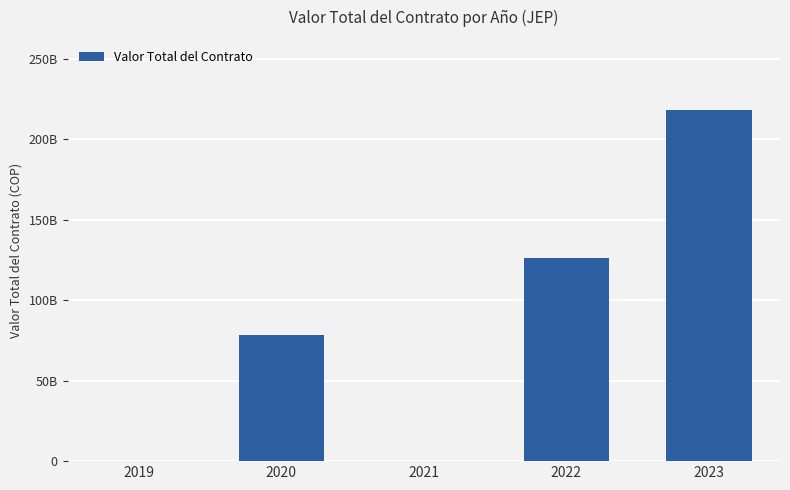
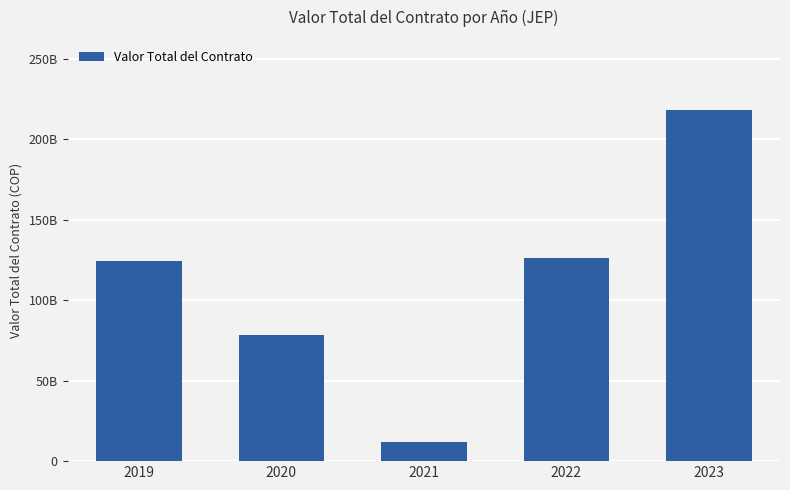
2019: 0 -> 124000000000
2021: 0 -> 12000000000
